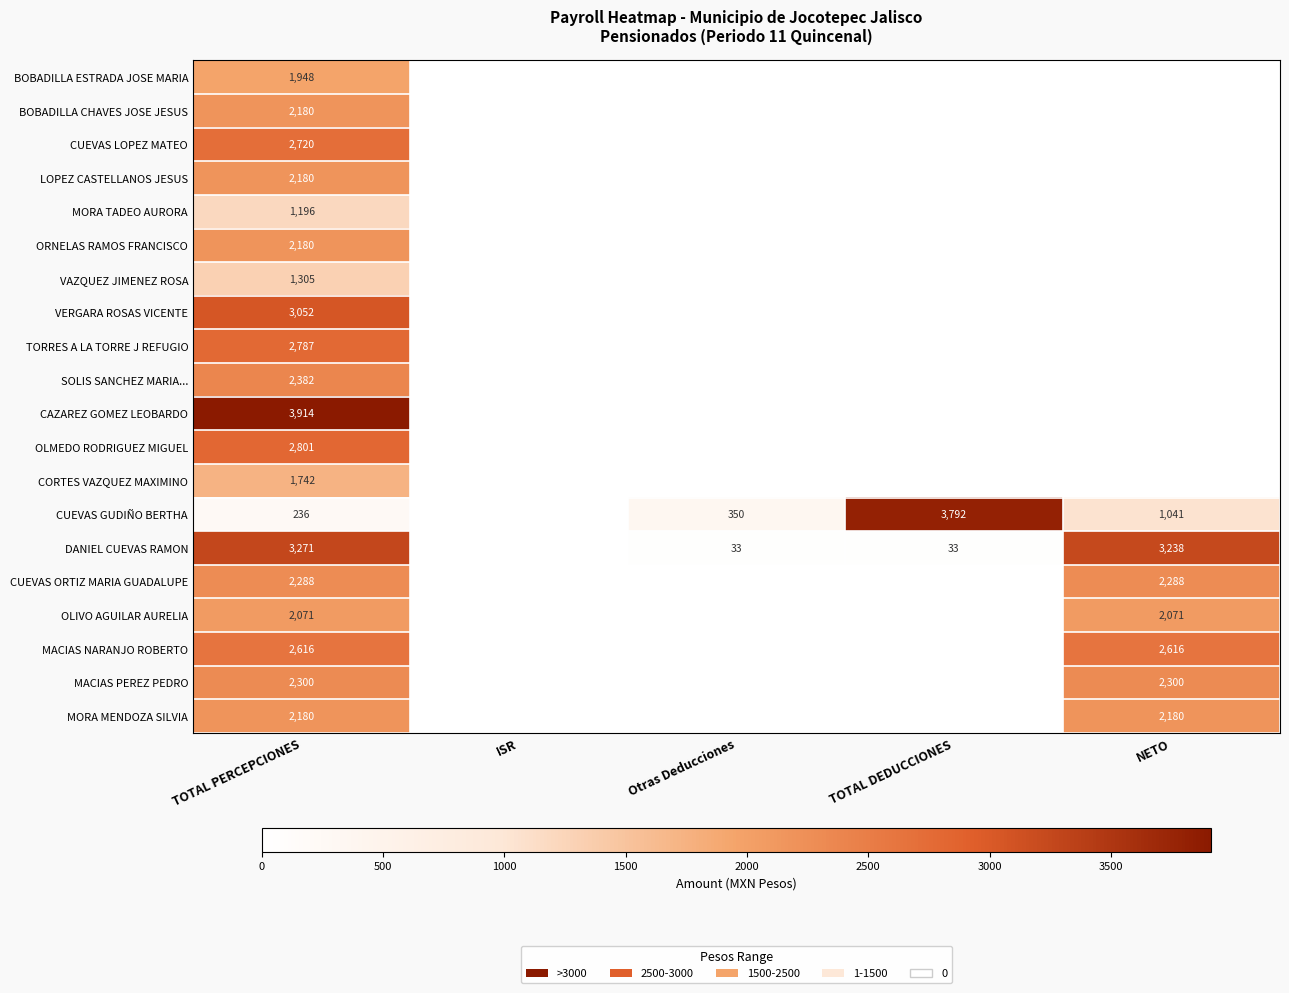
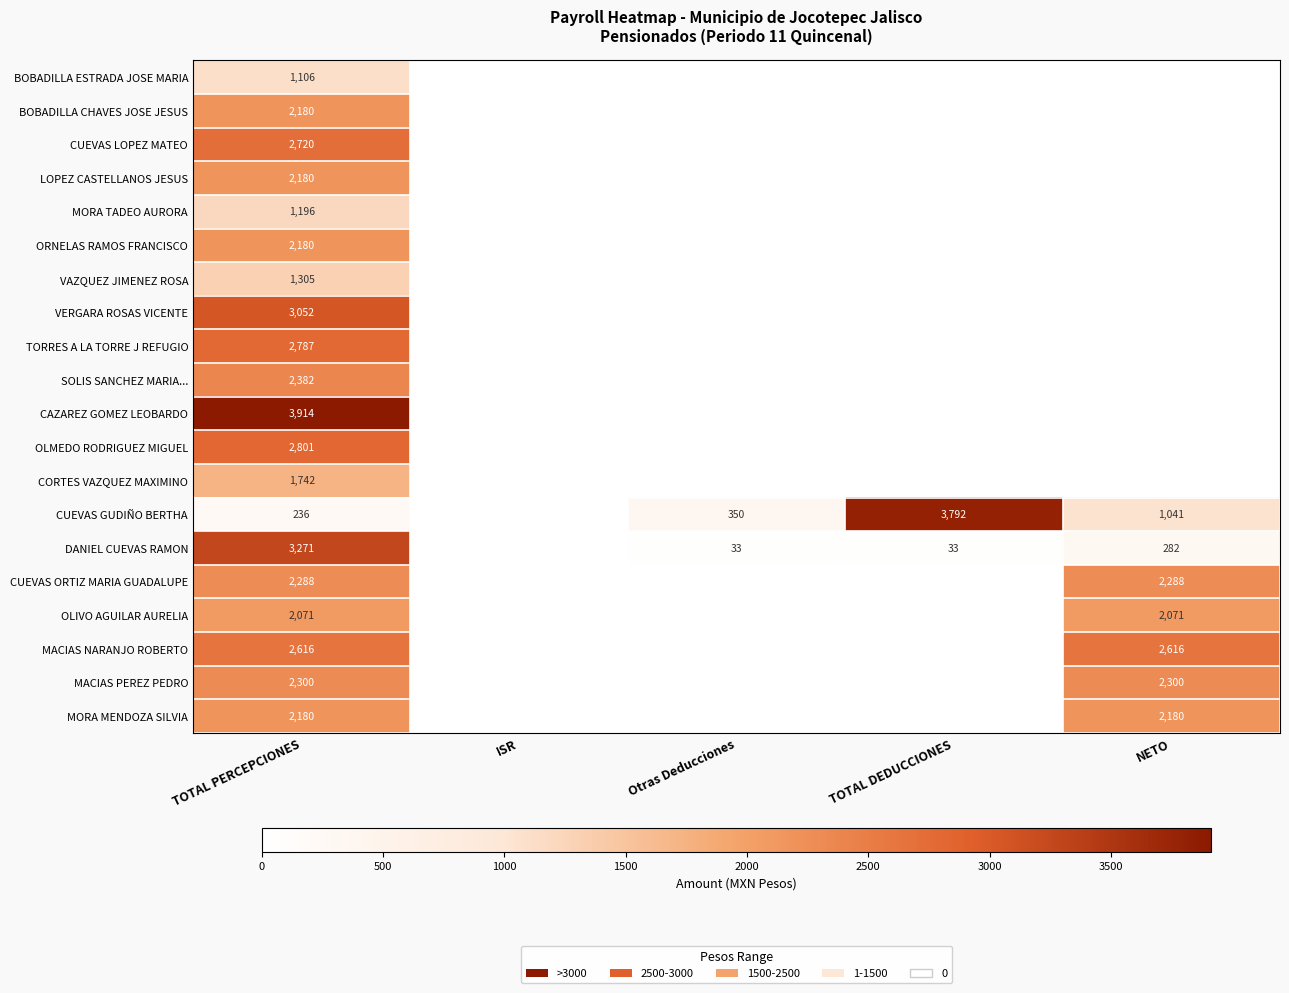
BOBADILLA ESTRADA JOSE MARIA, TOTAL PERCEPCIONES: 1,948 -> 1,106
DANIEL CUEVAS RAMON, NETO: 3,238 -> 282
